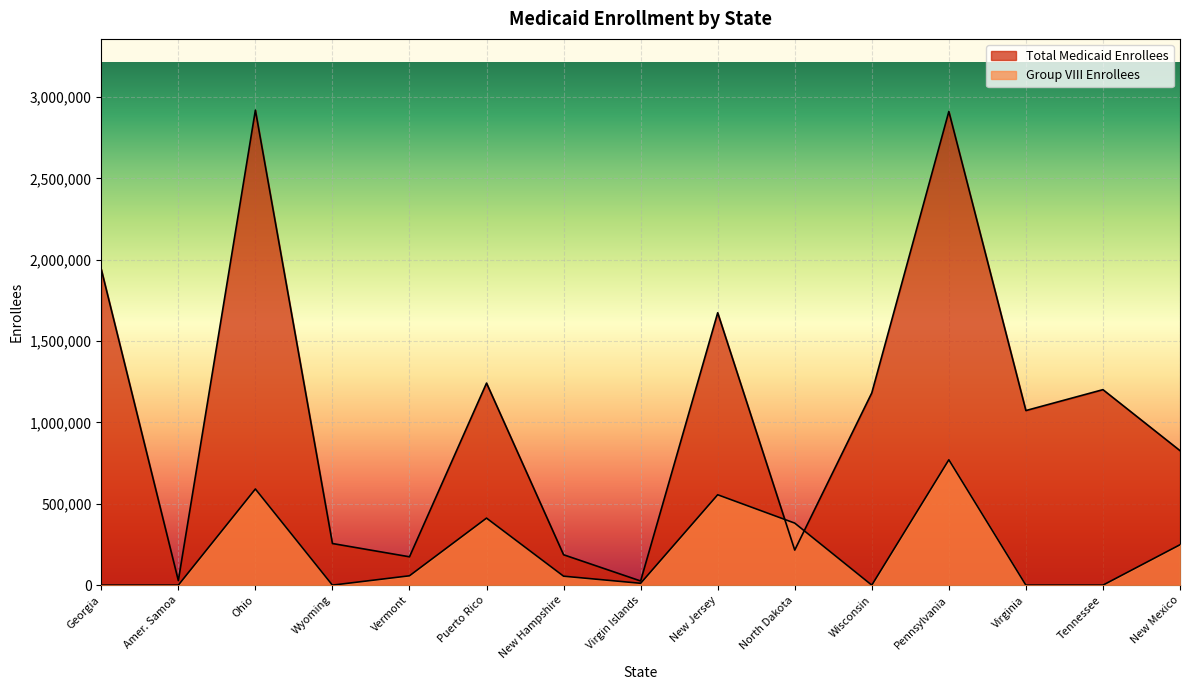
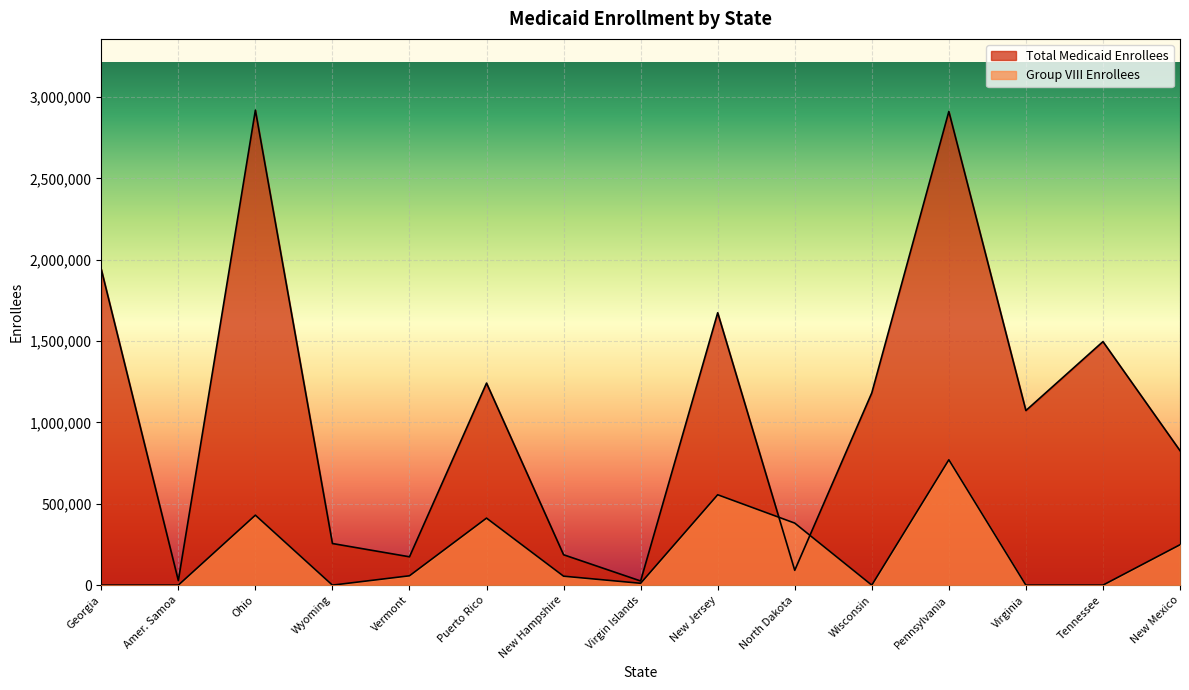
Group VIII Enrollees, Ohio: 590,000 -> 430,000
Total Medicaid Enrollees, North Dakota: 220,000 -> 90,000
Total Medicaid Enrollees, Tennessee: 1,200,000 -> 1,500,000
